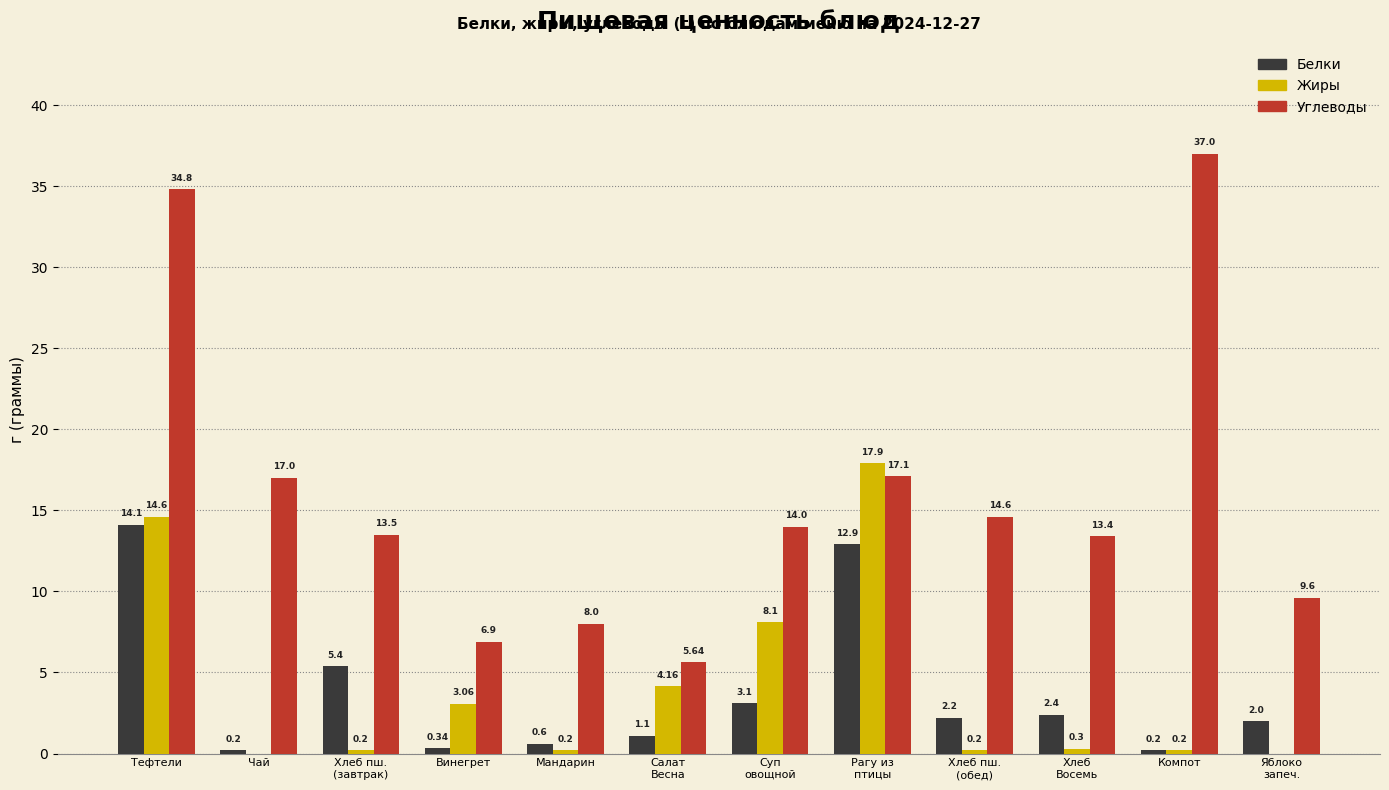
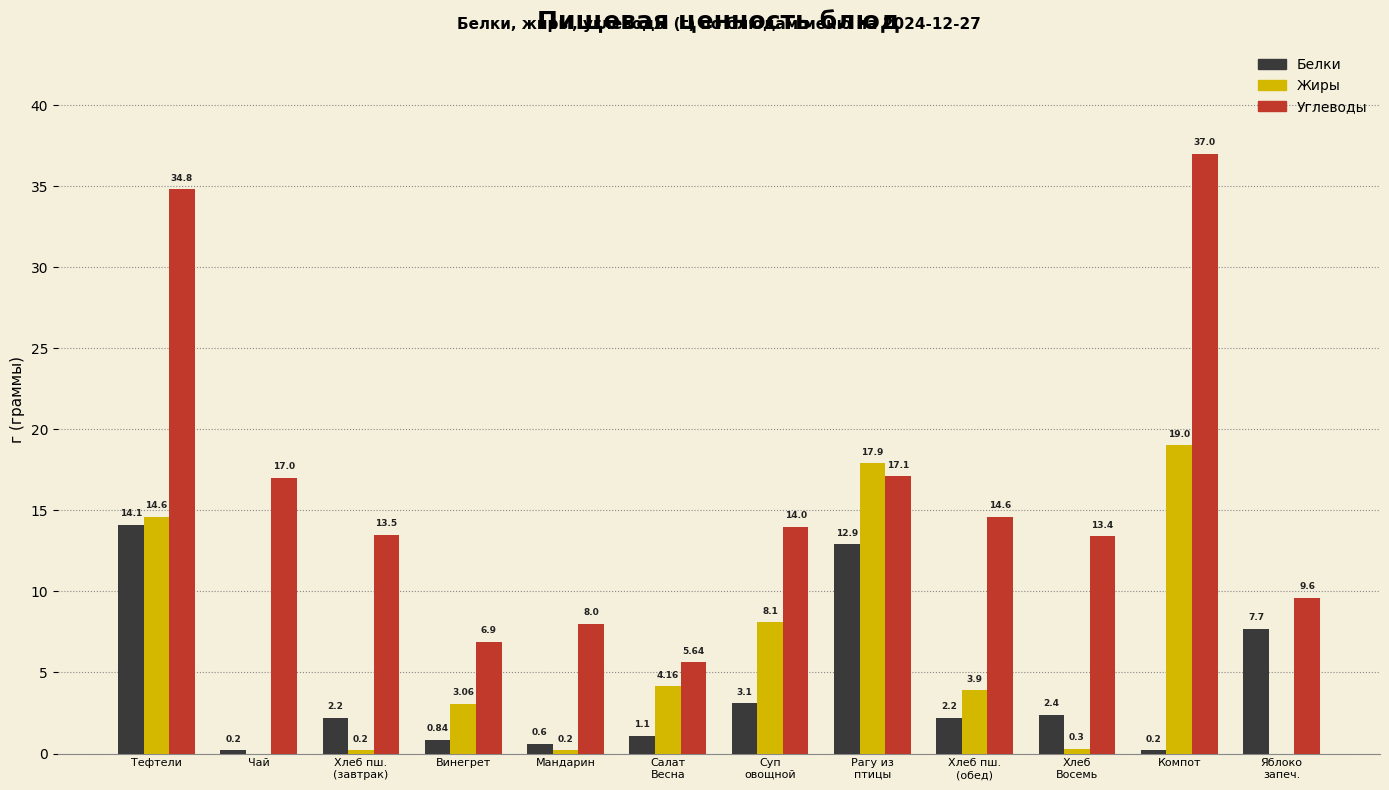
Белки, Хлеб пш. (завтрак): 5.4 -> 2.2
Белки, Винегрет: 0.34 -> 0.84
Жиры, Хлеб пш. (обед): 0.2 -> 3.9
Жиры, Компот: 0.2 -> 19.0
Белки, Яблоко запеч.: 2.0 -> 7.7
